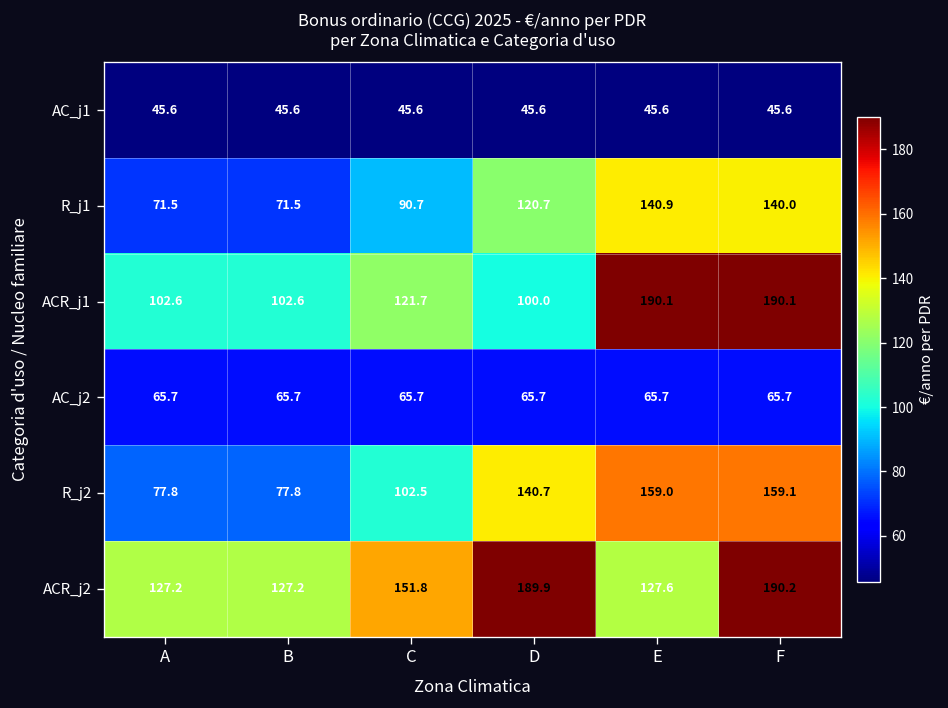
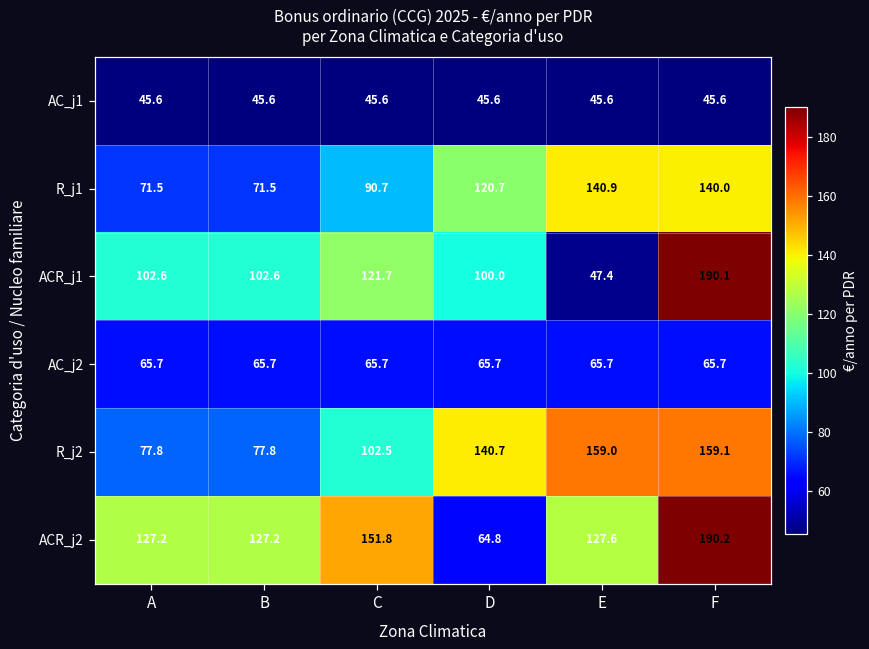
ACR_j1, E: 190.1 -> 47.4
ACR_j2, D: 189.9 -> 64.8
